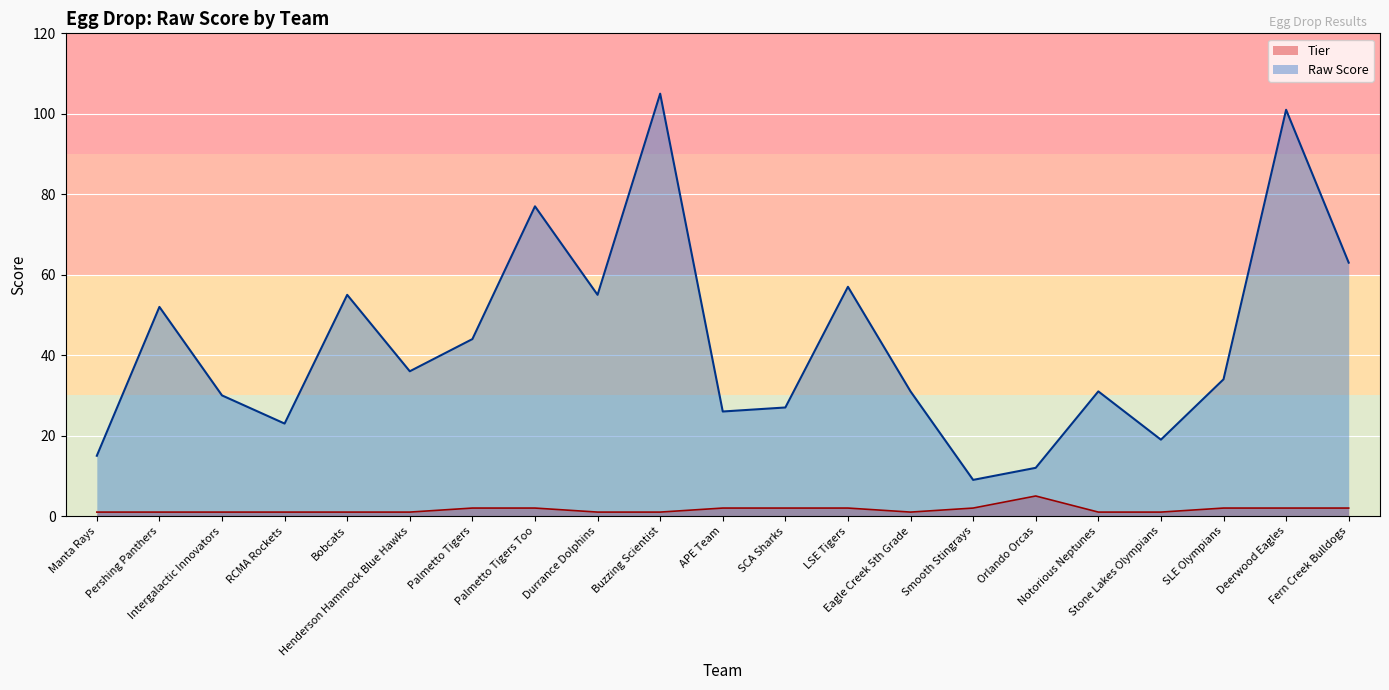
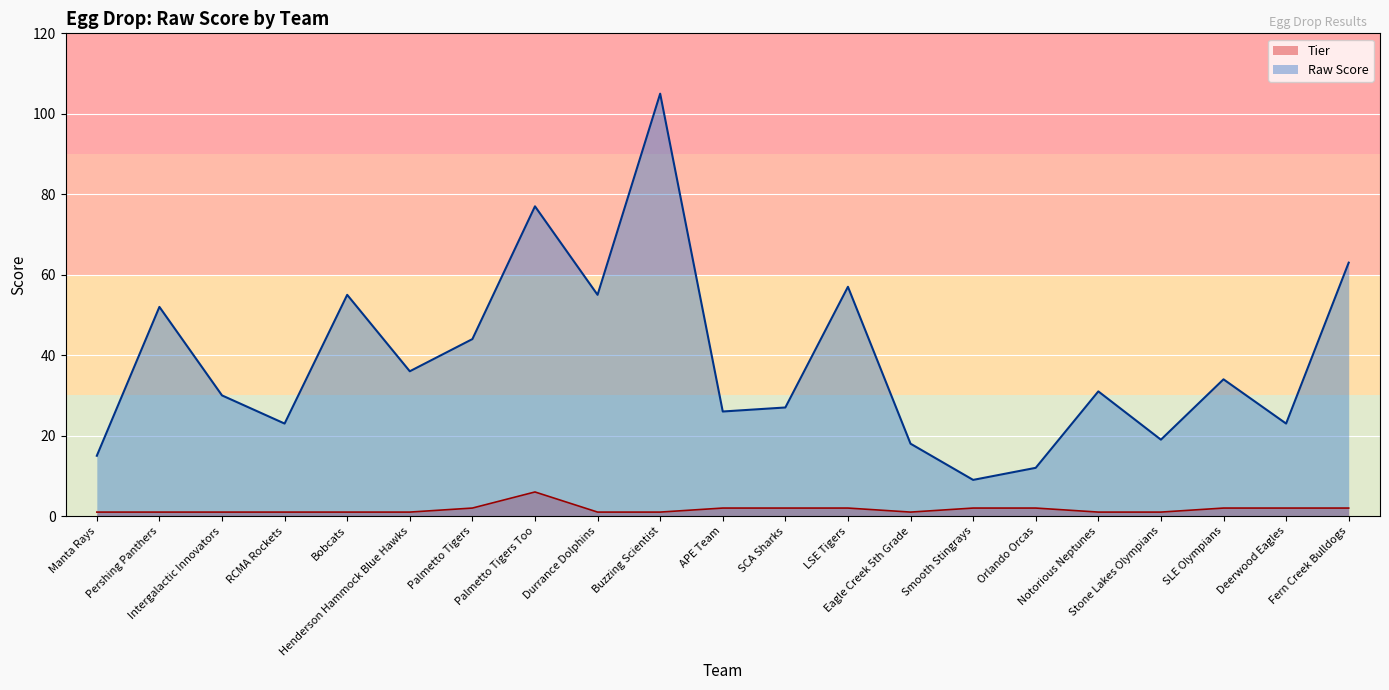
Tier, Palmetto Tigers Too: 2 -> 6
Raw Score, Eagle Creek 5th Grade: 31 -> 18
Tier, Orlando Orcas: 5 -> 2
Raw Score, Deerwood Eagles: 101 -> 23
